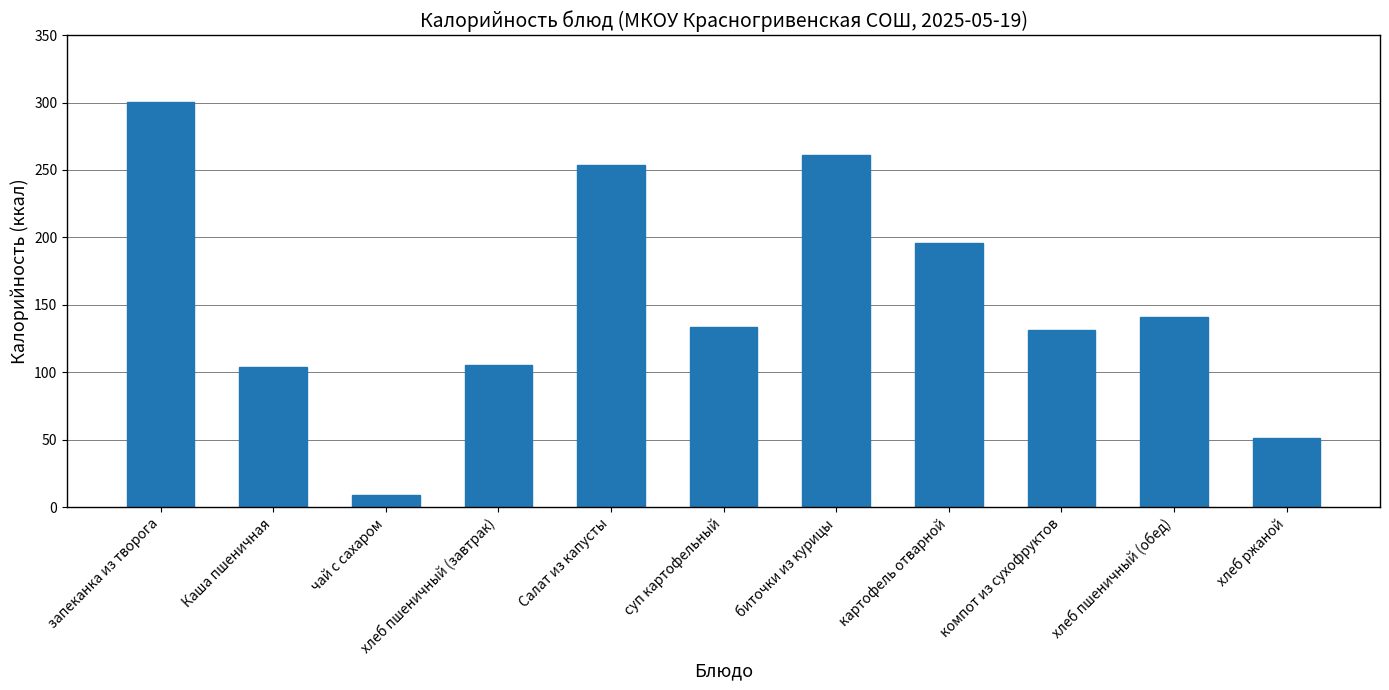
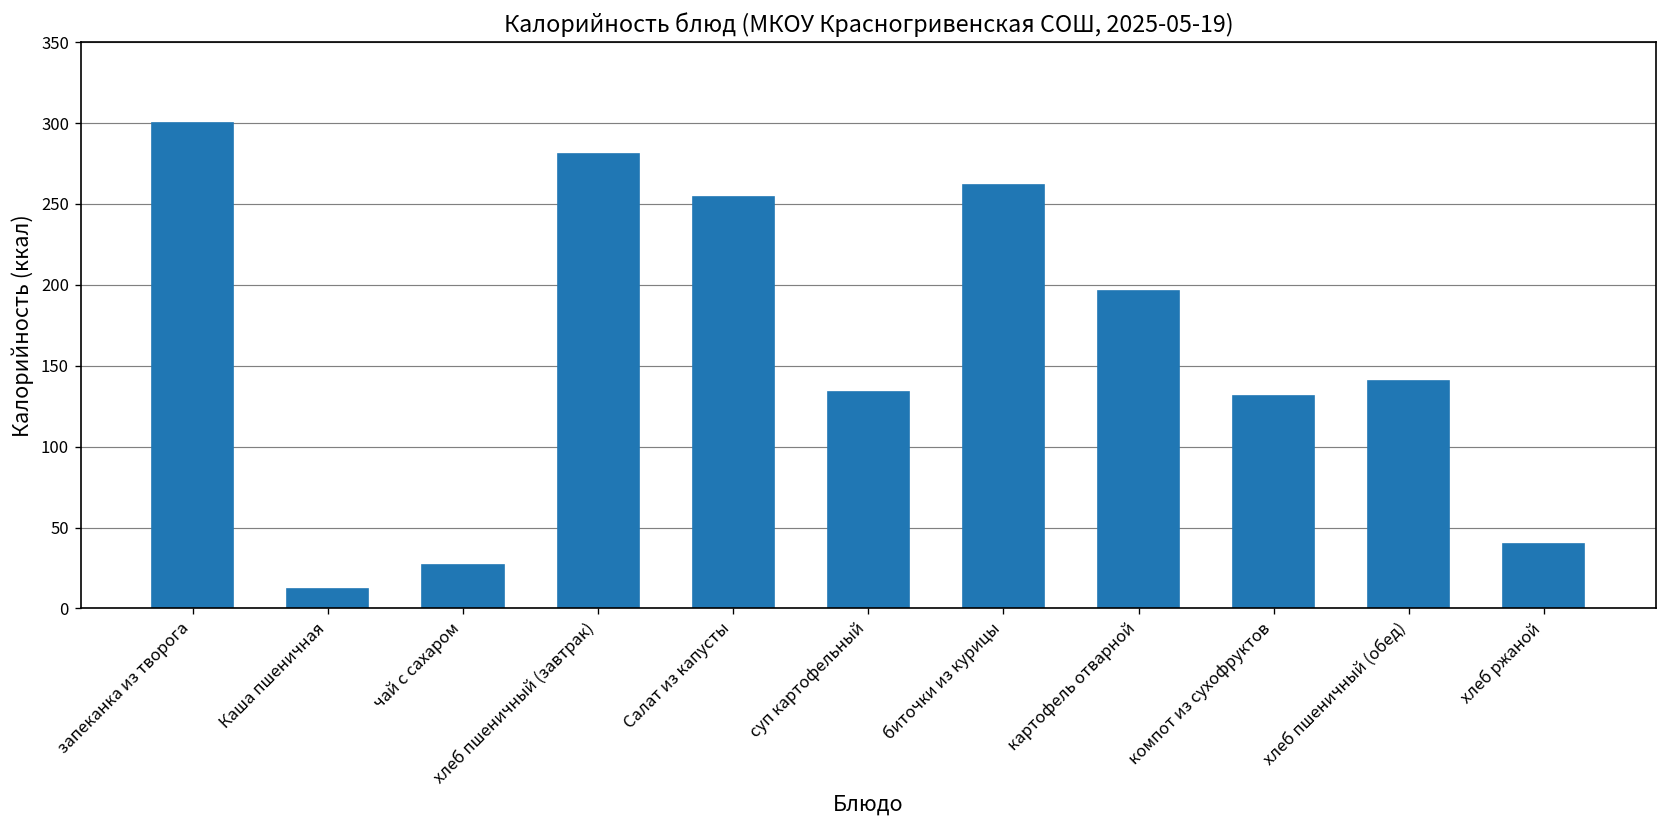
Каша пшеничная: 104 -> 12
чай с сахаром: 9 -> 27
хлеб пшеничный (завтрак): 106 -> 281
хлеб ржаной: 51 -> 40
